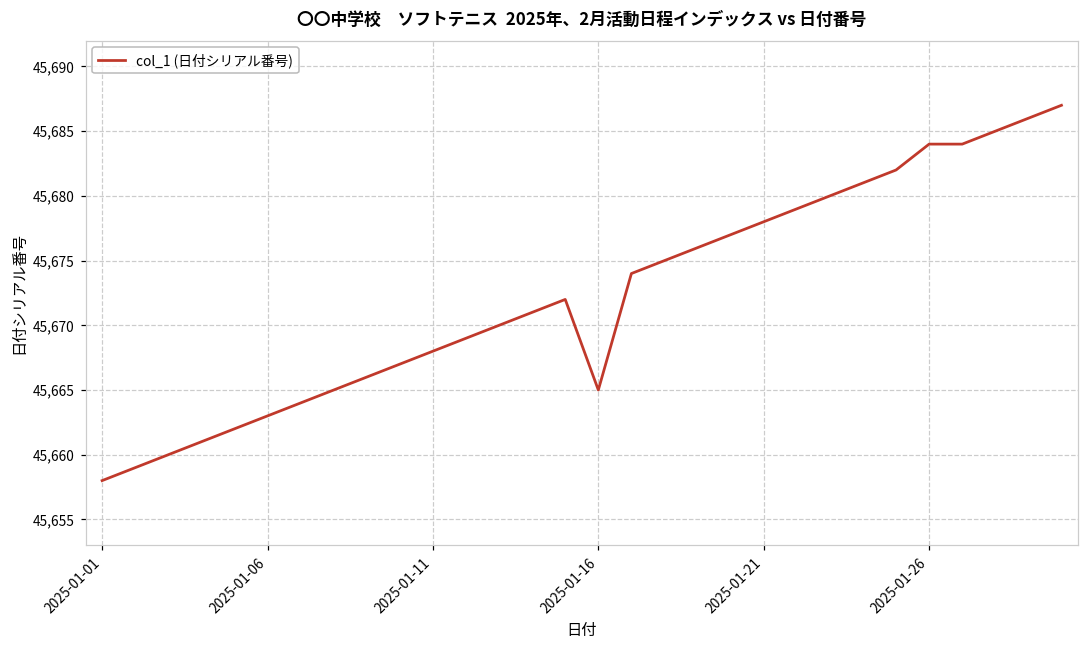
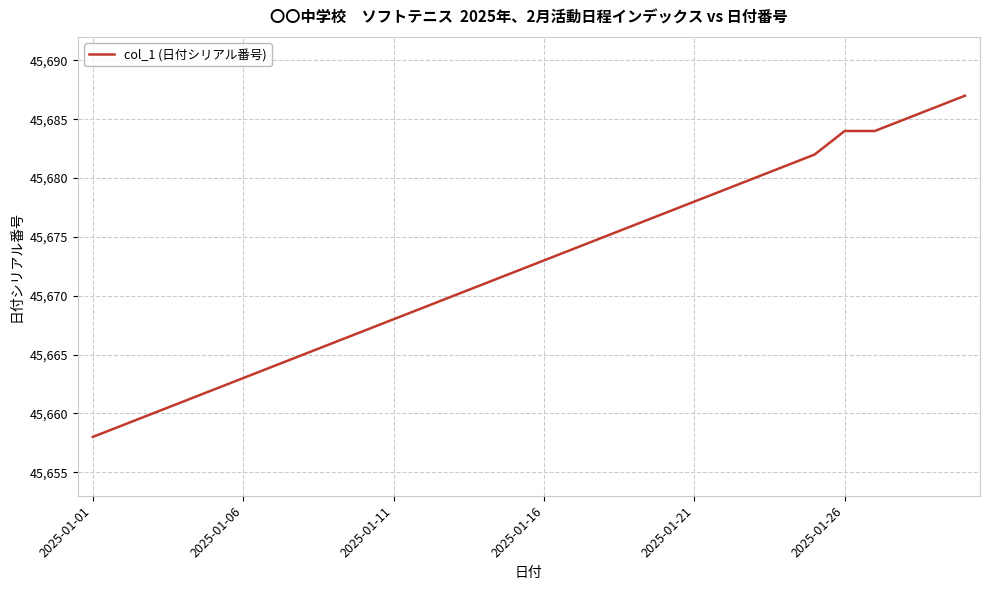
2025-01-16: 45,665 -> 45,673
